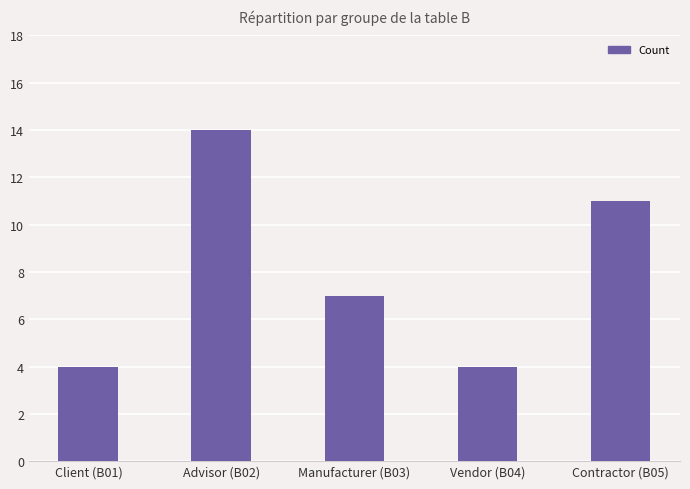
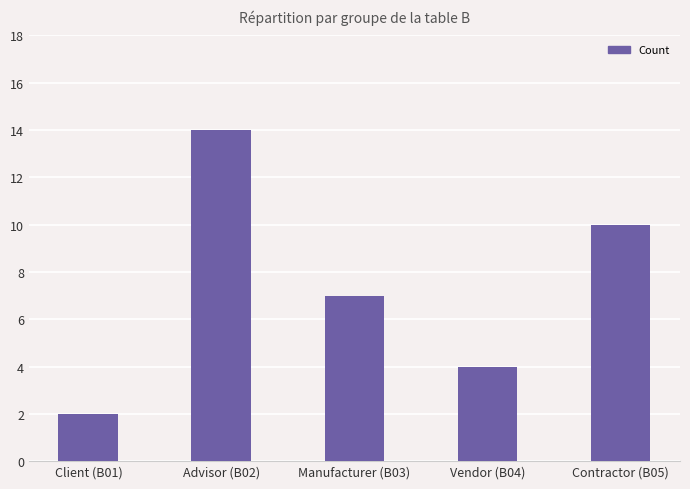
Client (B01): 4 -> 2
Contractor (B05): 11 -> 10
